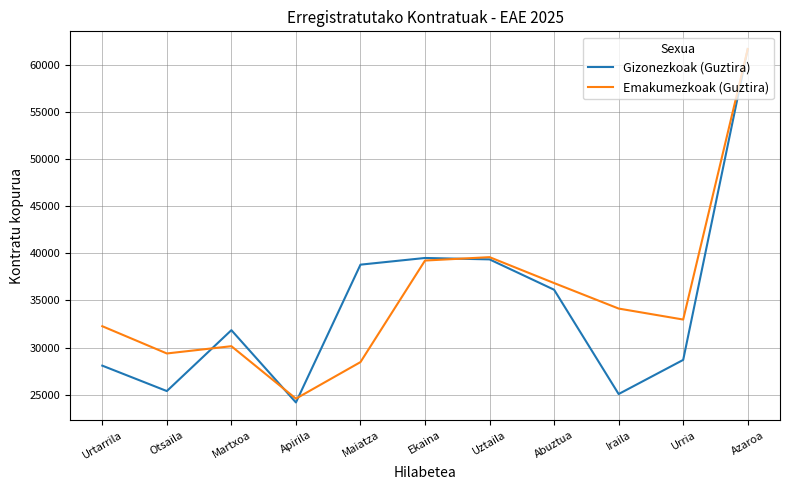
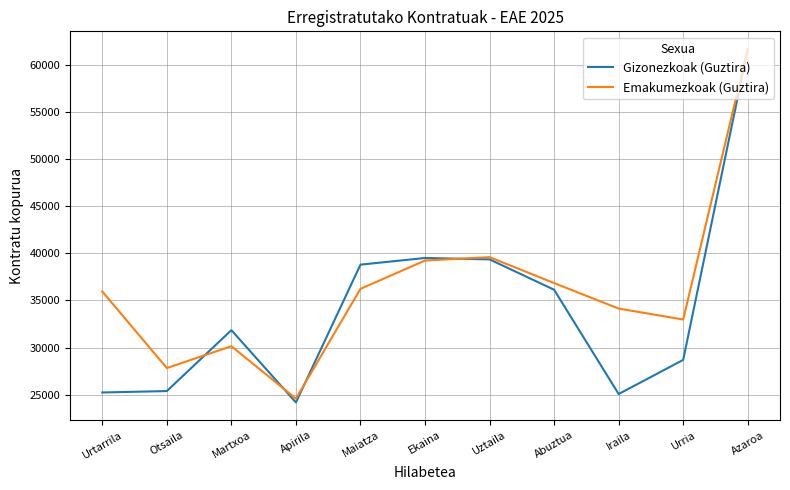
Gizonezkoak (Guztira), Urtarrila: 28000 -> 25000
Emakumezkoak (Guztira), Urtarrila: 32000 -> 36000
Emakumezkoak (Guztira), Otsaila: 29000 -> 28000
Emakumezkoak (Guztira), Maiatza: 28000 -> 36000
